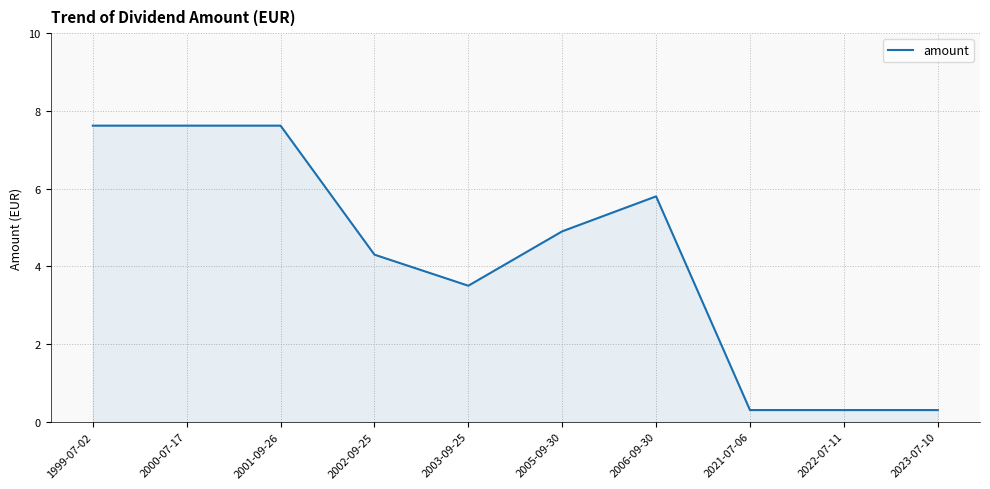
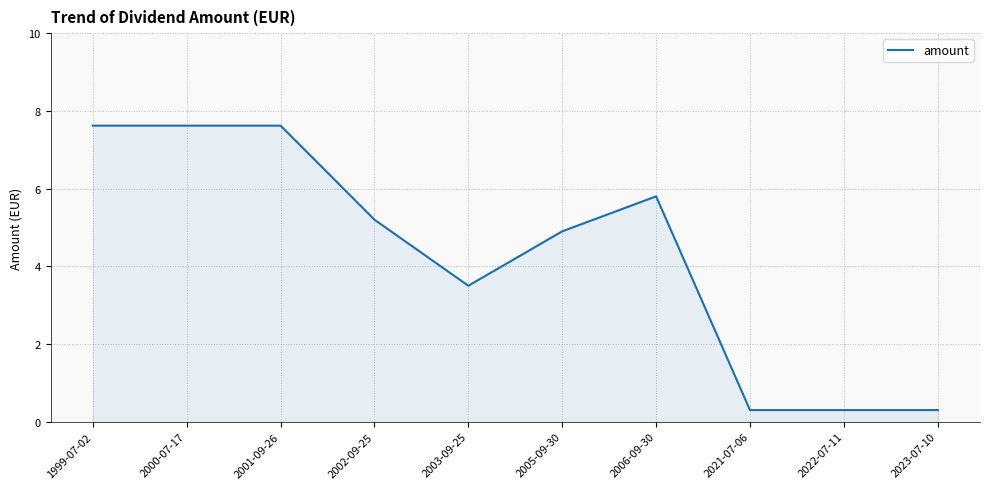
2002-09-25: 4.3 -> 5.2
